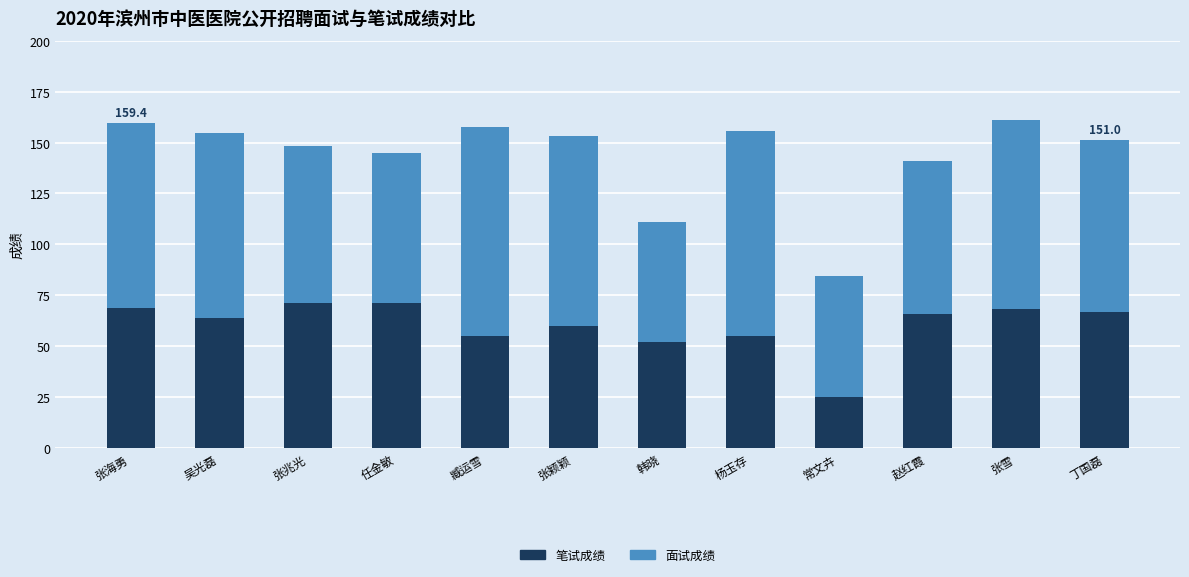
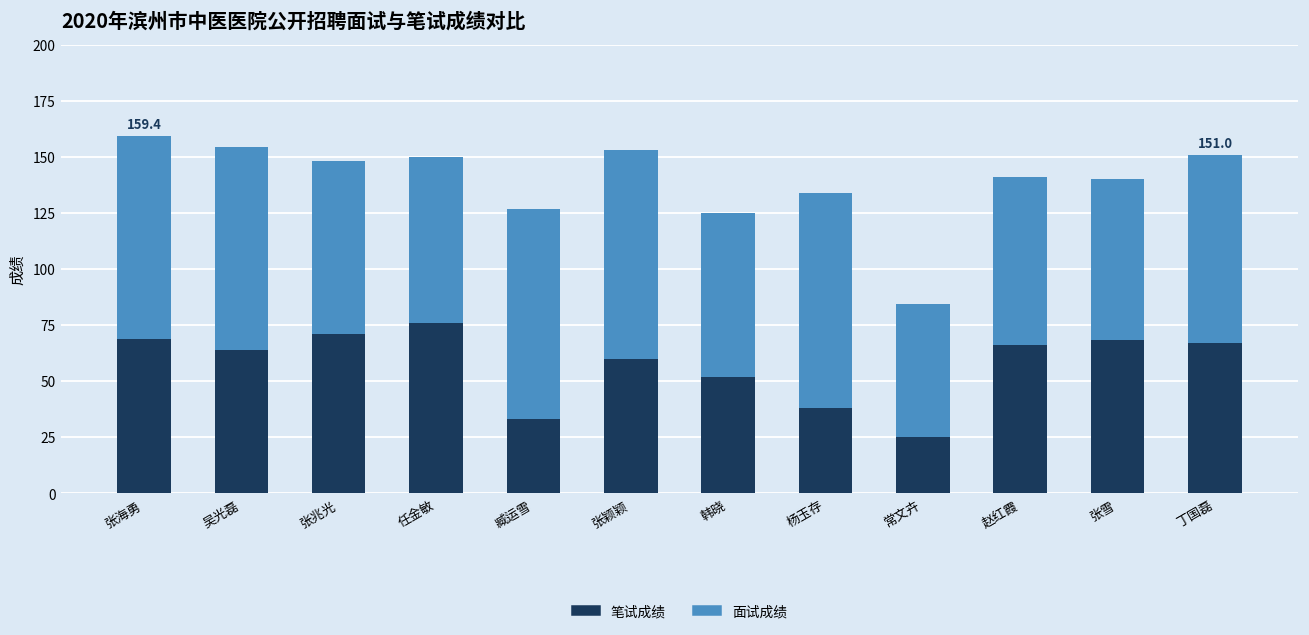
笔试成绩, 任金敏: 71 -> 76
笔试成绩, 臧运雪: 55 -> 33
面试成绩, 臧运雪: 103 -> 94
面试成绩, 韩晓: 59 -> 73
笔试成绩, 杨玉存: 55 -> 38
面试成绩, 杨玉存: 101 -> 96
面试成绩, 张雪: 93 -> 72
